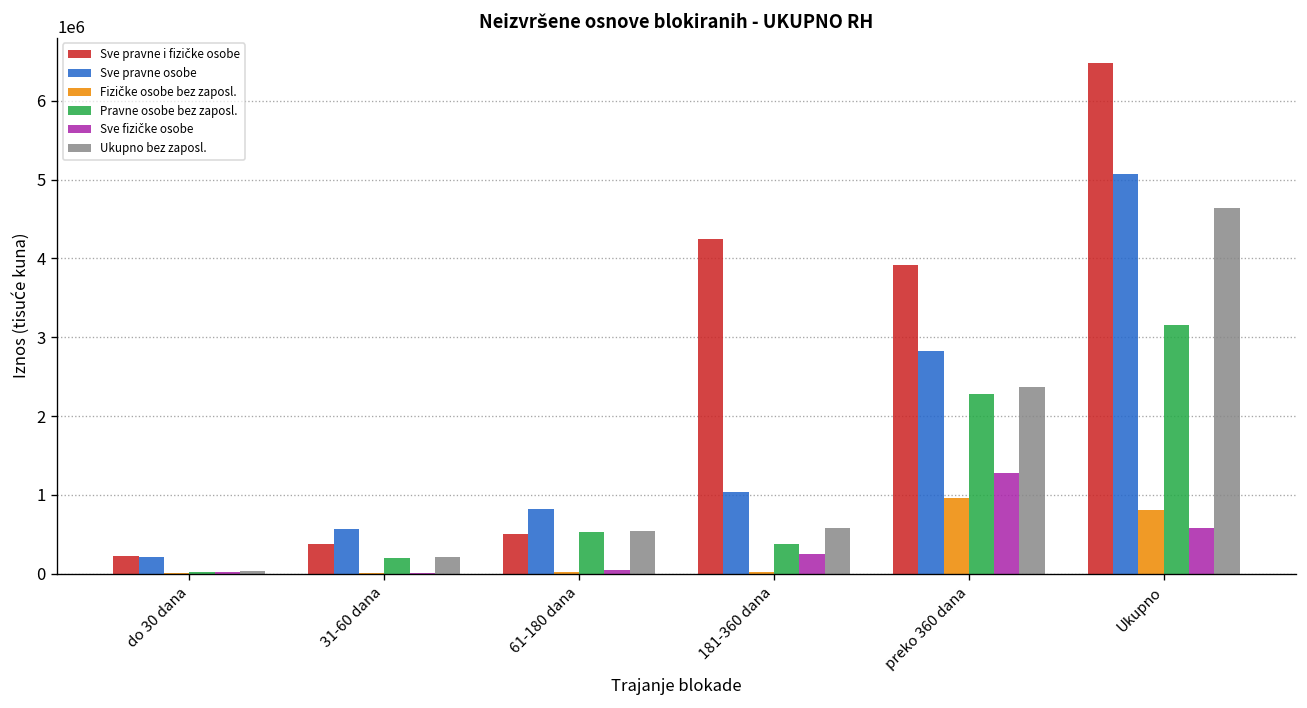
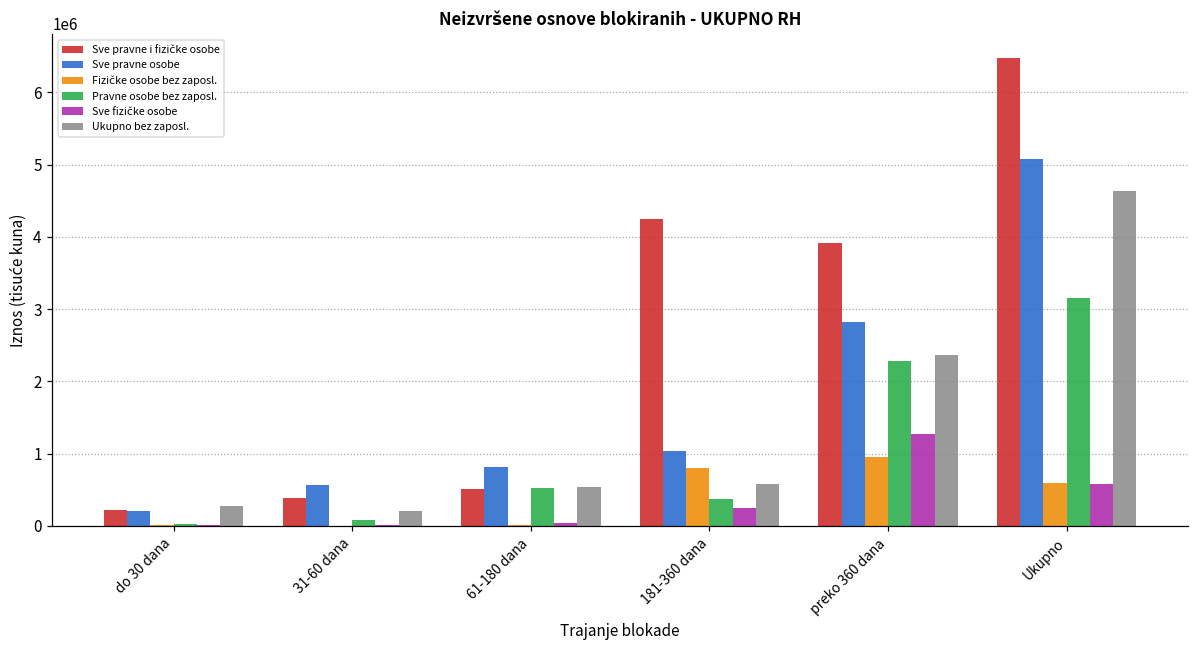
Ukupno bez zaposl., do 30 dana: 0 -> 300000
Pravne osobe bez zaposl., 31-60 dana: 200000 -> 100000
Fizičke osobe bez zaposl., 181-360 dana: 0 -> 800000
Fizičke osobe bez zaposl., Ukupno: 800000 -> 600000
